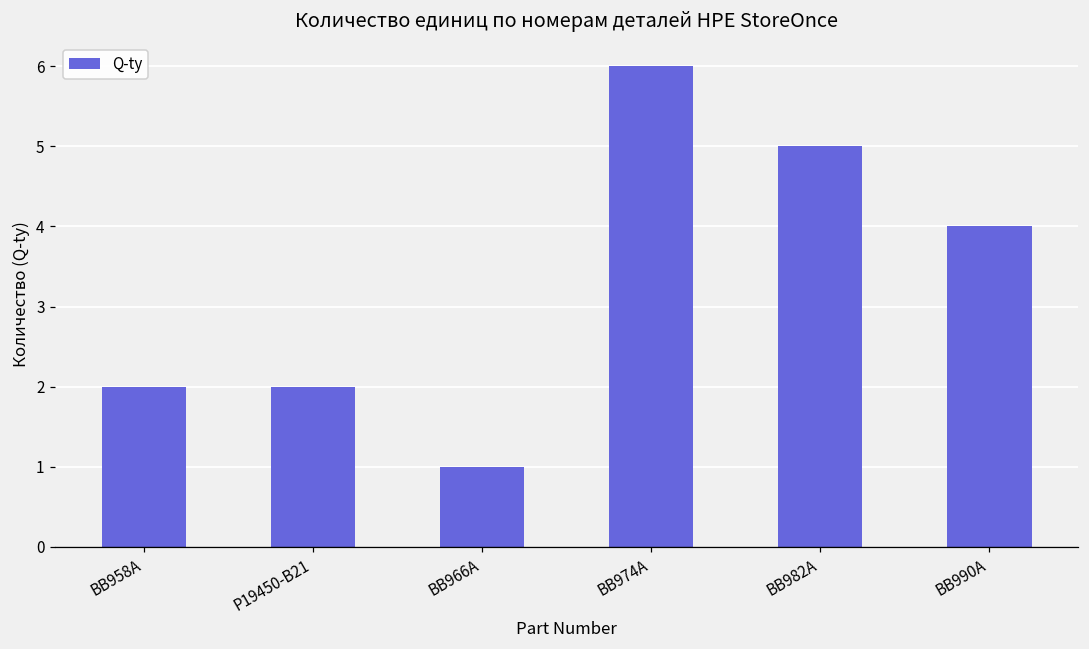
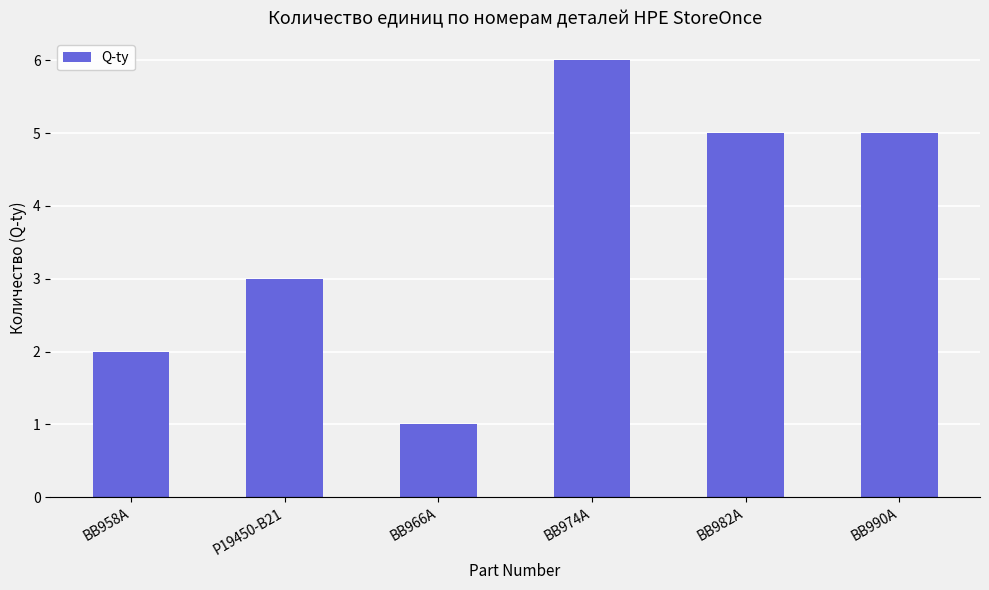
P19450-B21: 2 -> 3
BB990A: 4 -> 5
